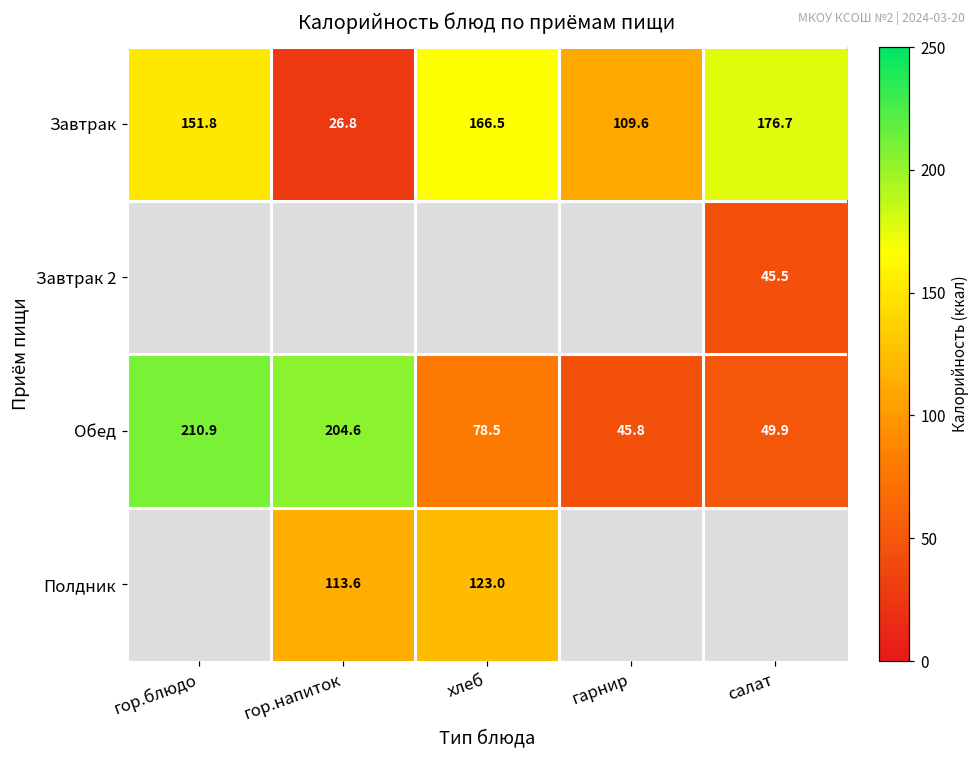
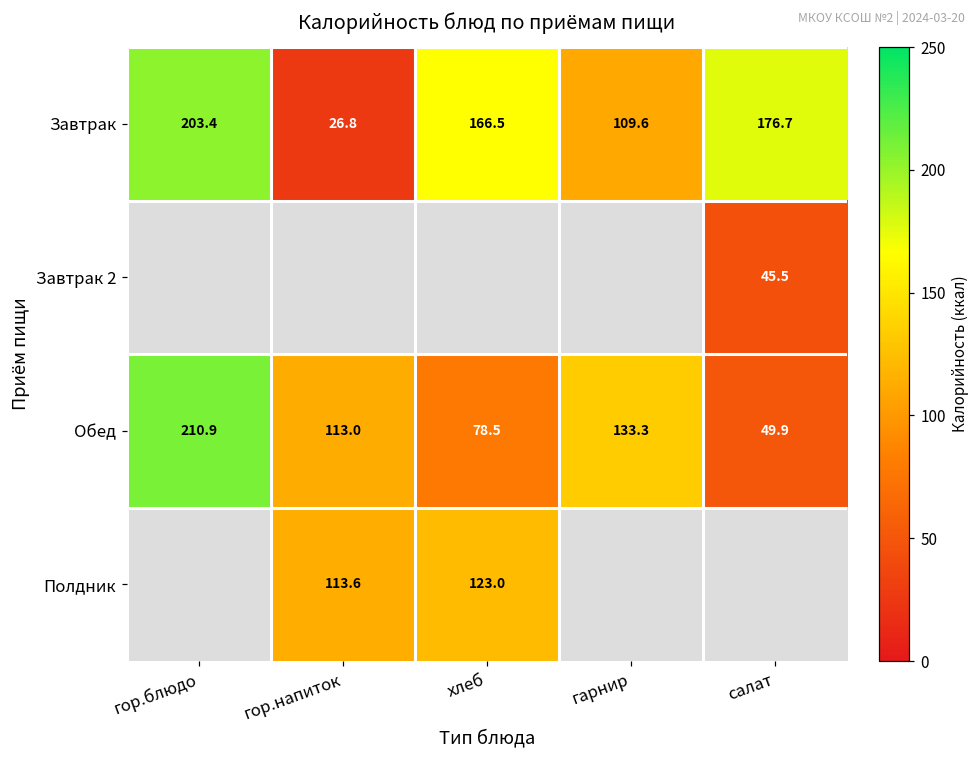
Завтрак, гор.блюдо: 151.8 -> 203.4
Обед, гор.напиток: 204.6 -> 113.0
Обед, гарнир: 45.8 -> 133.3
